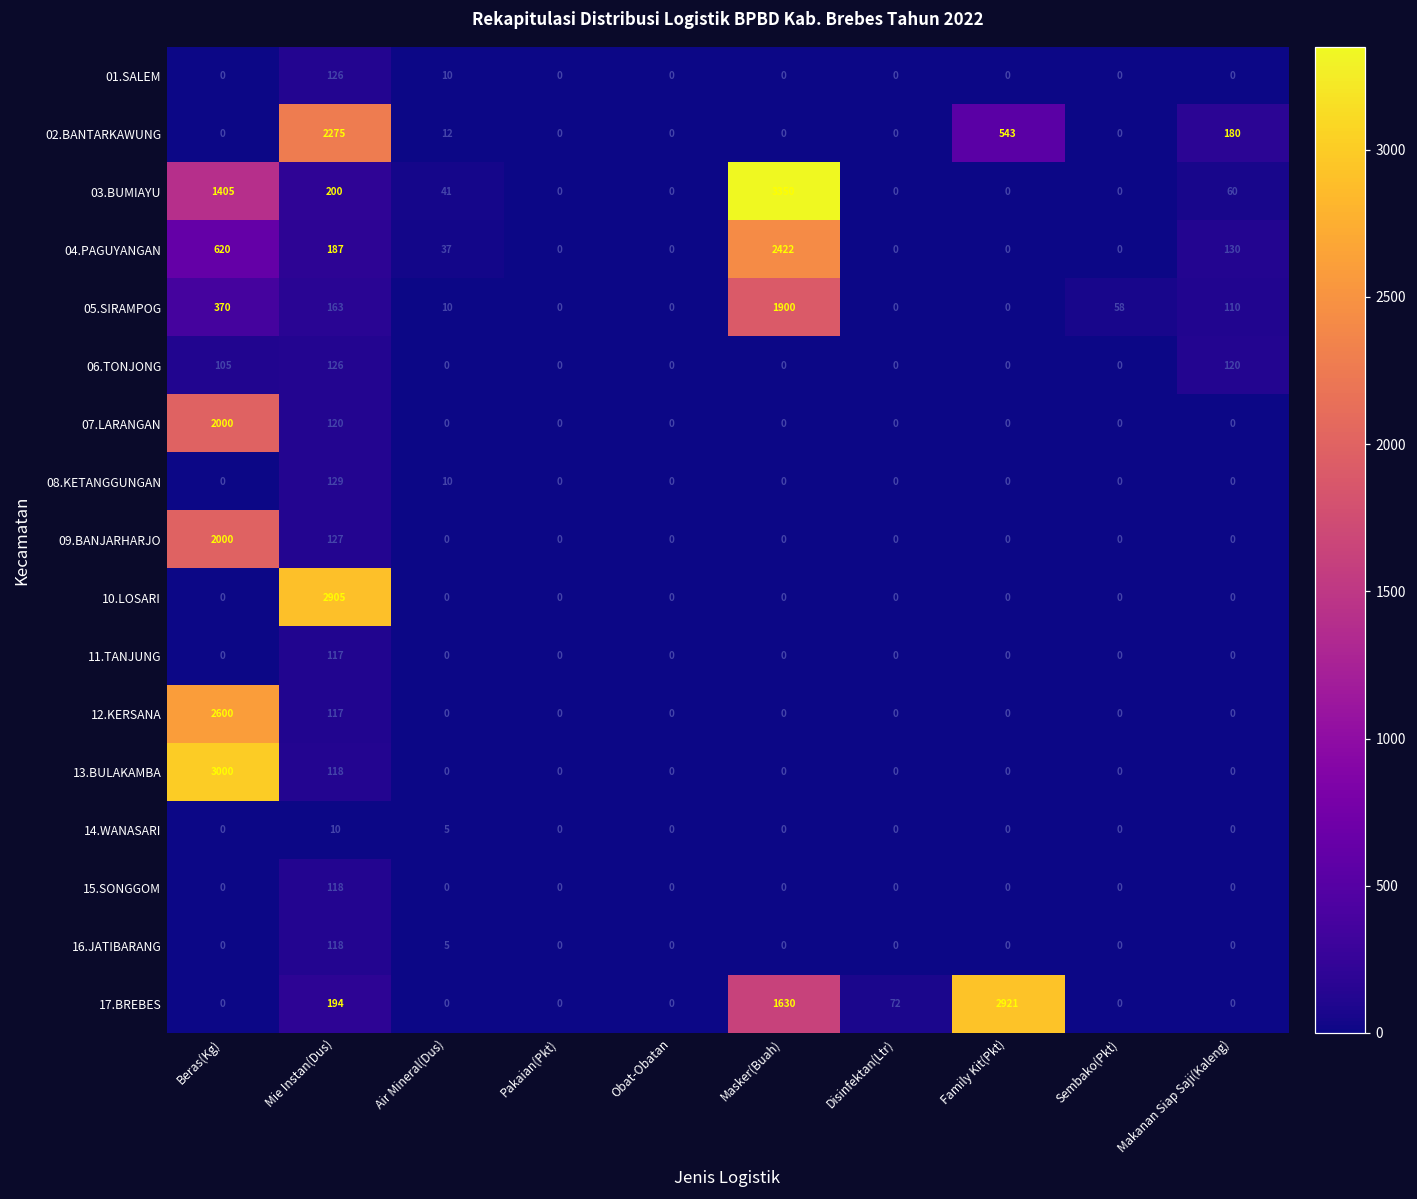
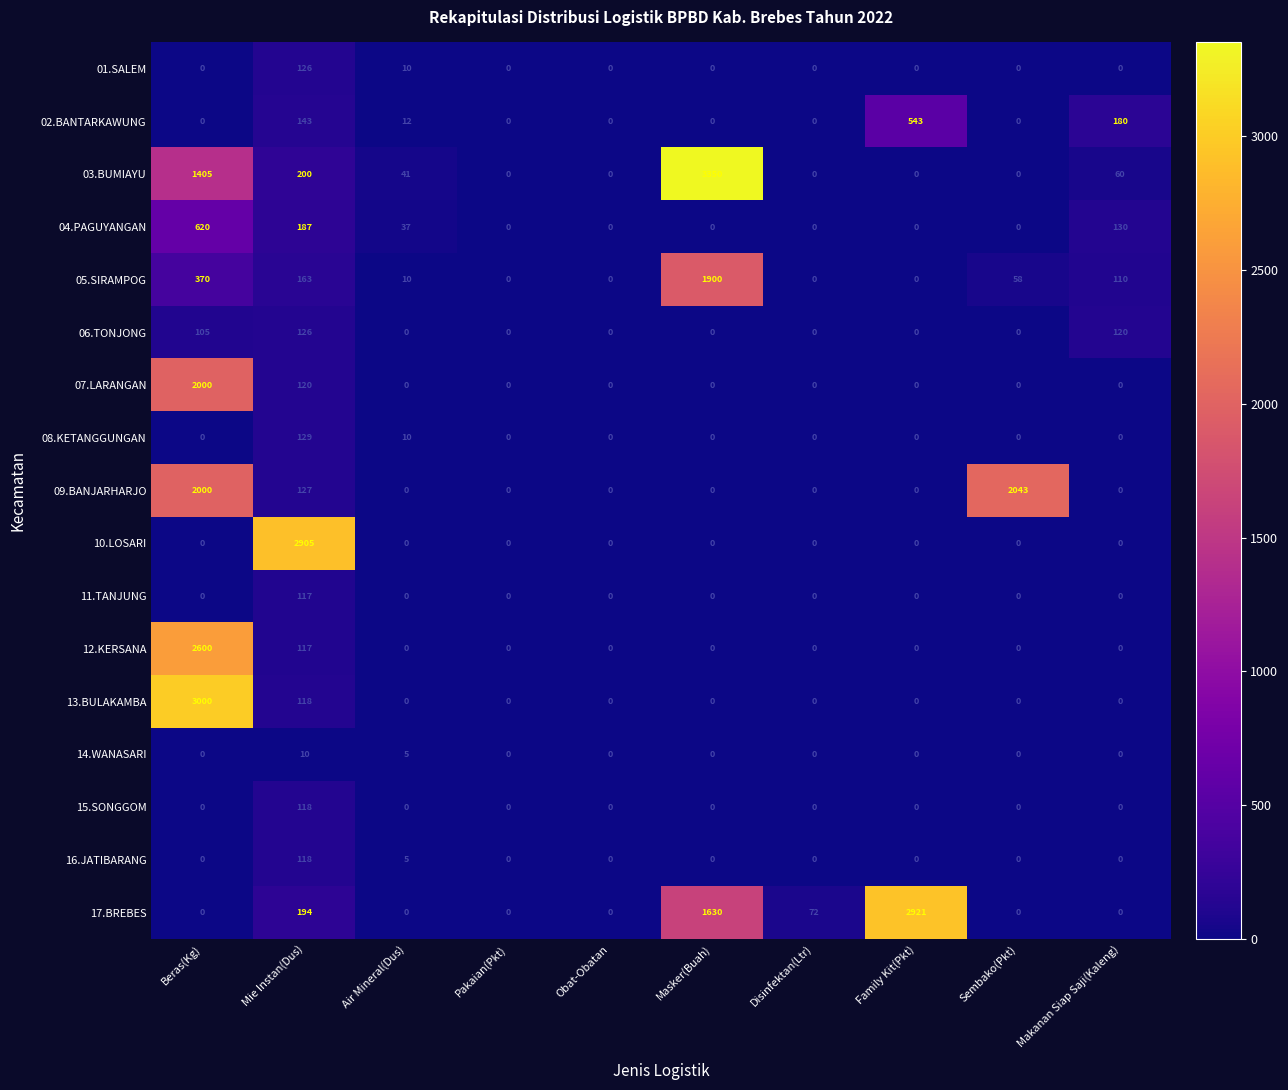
02.BANTARKAWUNG, Mie Instan(Dus): 2275 -> 143
04.PAGUYANGAN, Masker(Buah): 2422 -> 0
09.BANJARHARJO, Sembako(Pkt): 0 -> 2043
